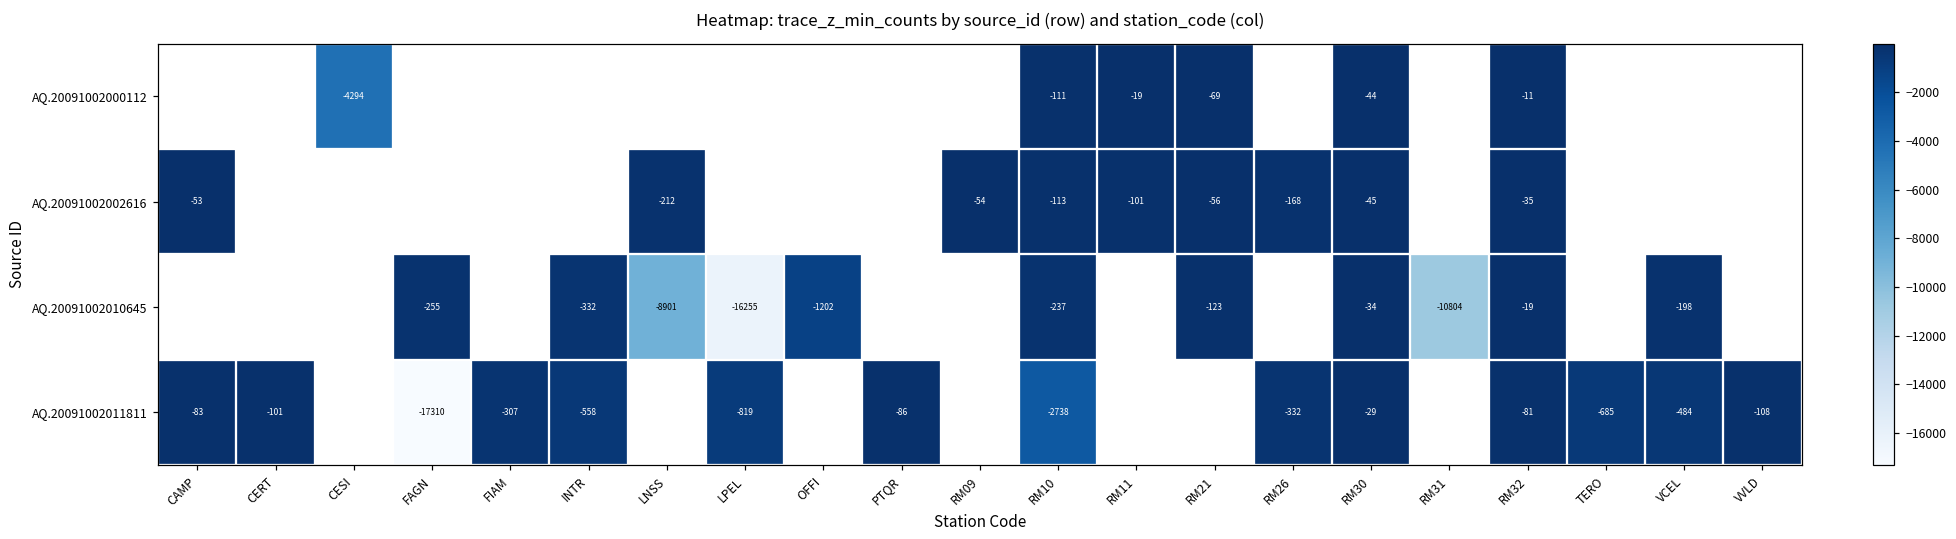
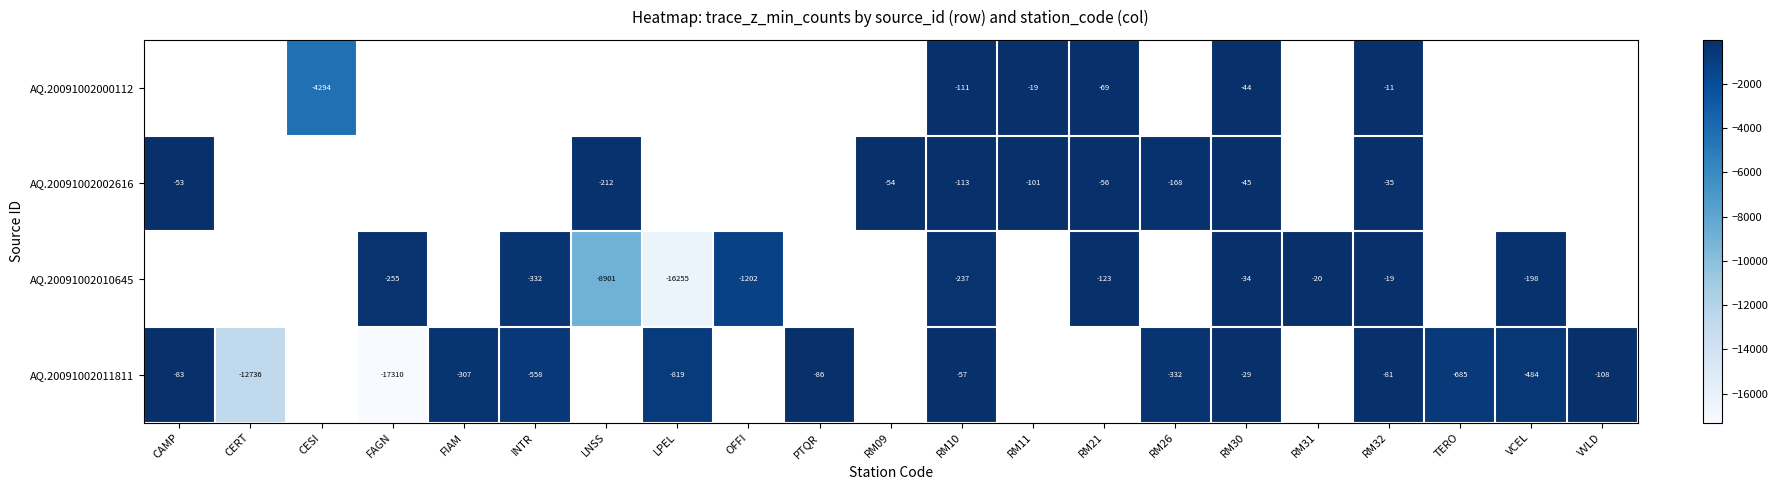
AQ.20091002010645, RM31: -10804 -> -20
AQ.20091002011811, CERT: -101 -> -12736
AQ.20091002011811, RM10: -2738 -> -57
